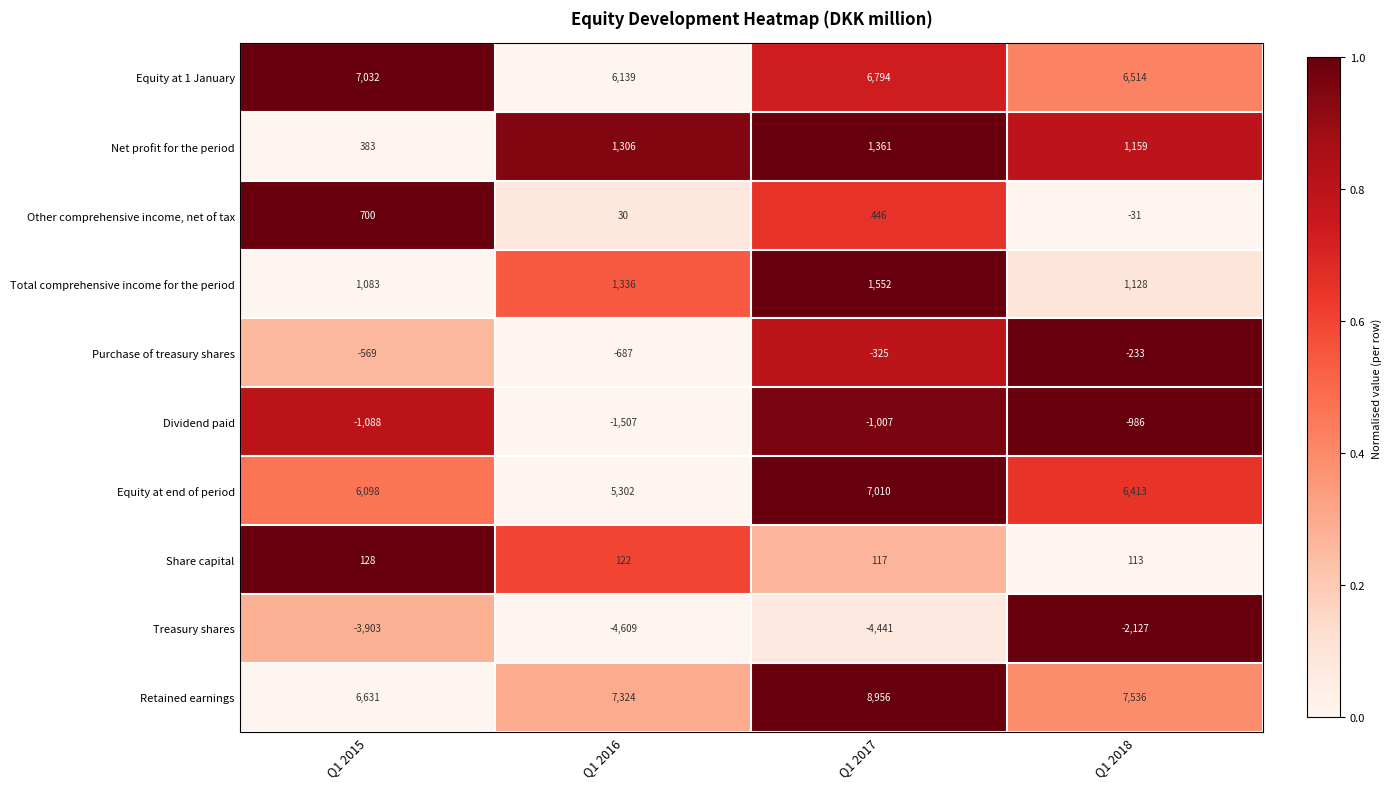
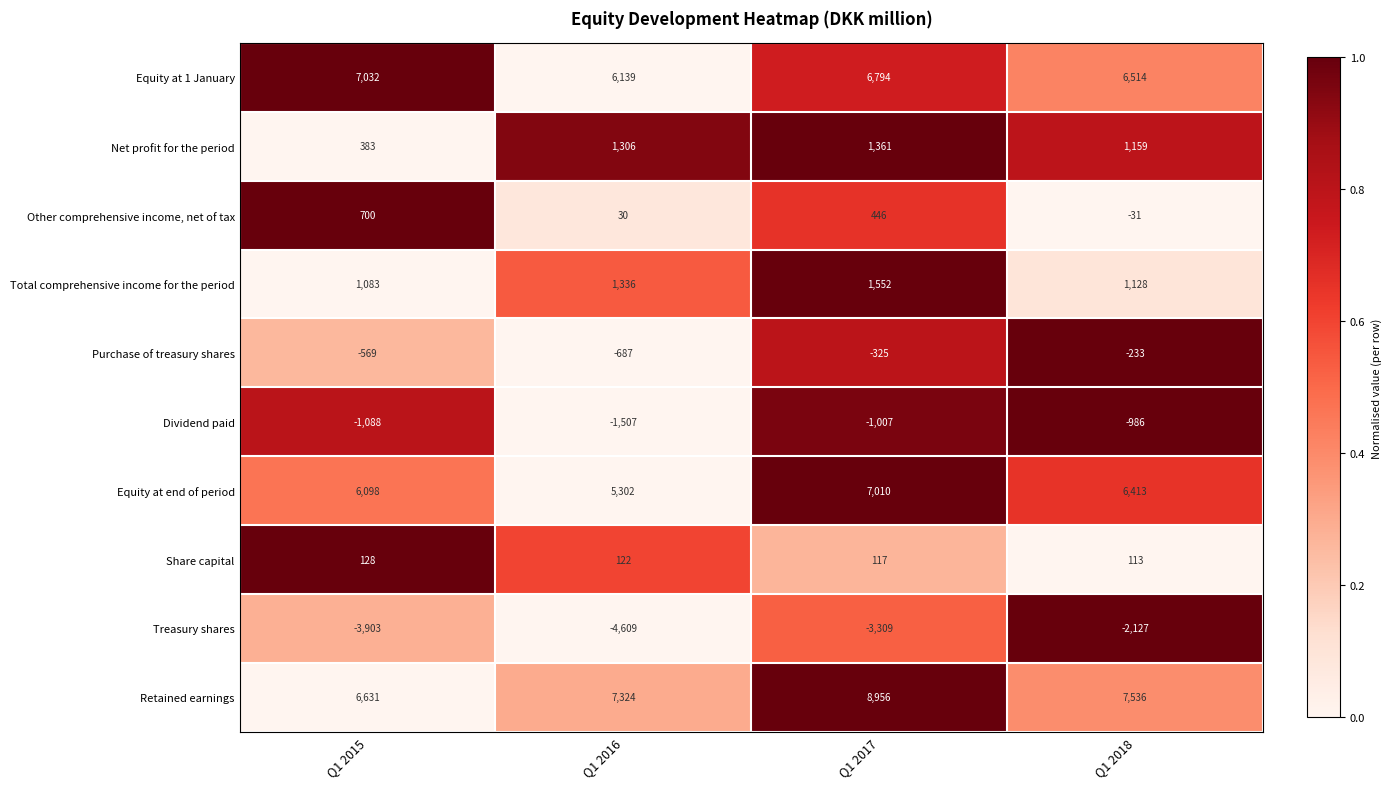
Treasury shares, Q1 2017: -4,441 -> -3,309
